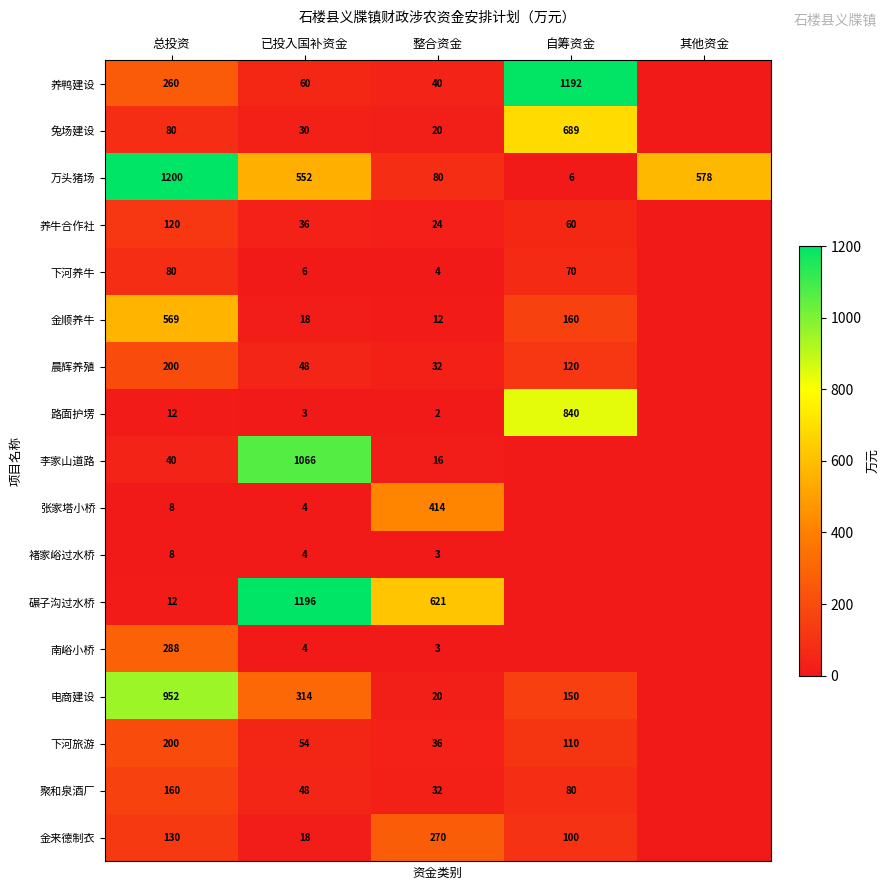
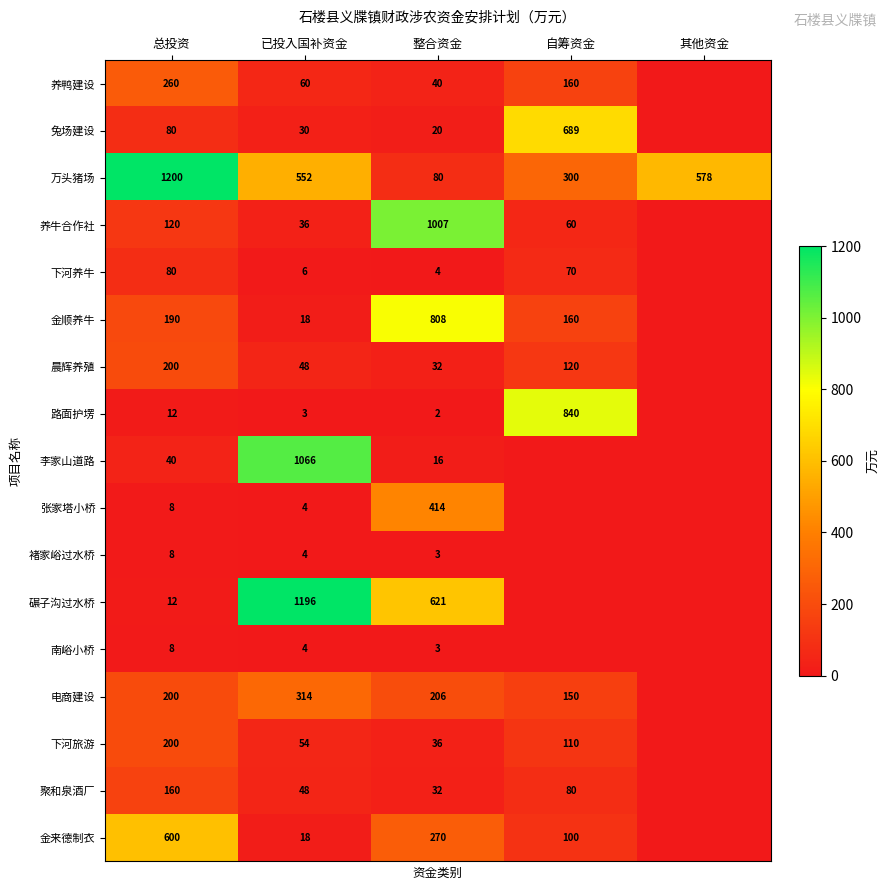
养鸭建设, 自筹资金: 1192 -> 160
万头猪场, 自筹资金: 6 -> 300
养牛合作社, 整合资金: 24 -> 1007
金顺养牛, 总投资: 569 -> 190
金顺养牛, 整合资金: 12 -> 808
南峪小桥, 总投资: 288 -> 8
电商建设, 总投资: 952 -> 200
电商建设, 整合资金: 20 -> 206
金来德制衣, 总投资: 130 -> 600
